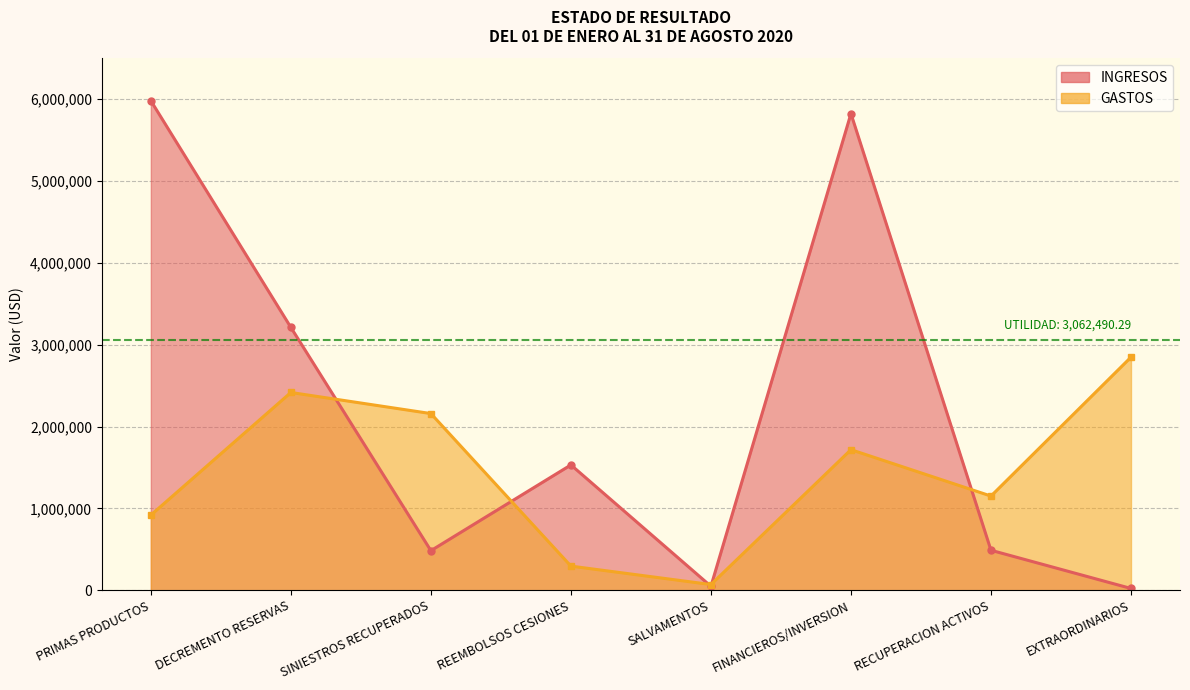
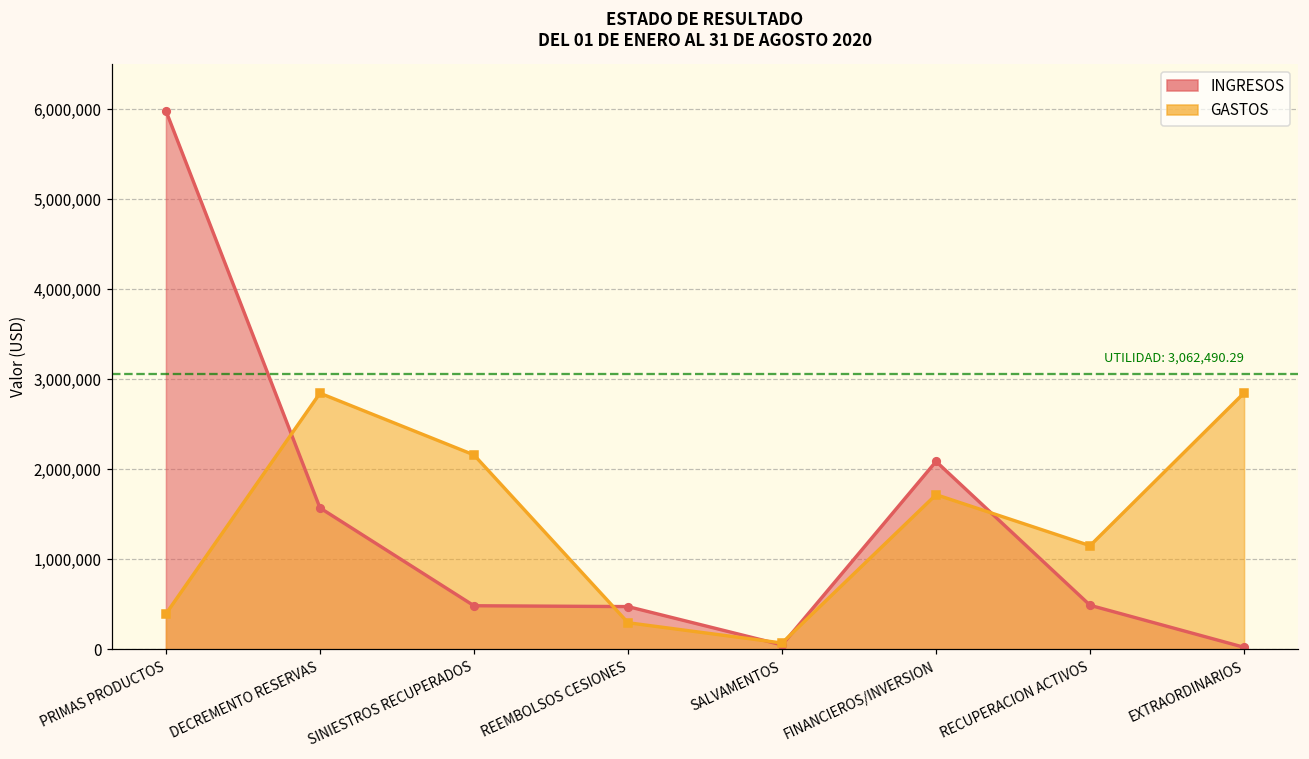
GASTOS, PRIMAS PRODUCTOS: 900,000 -> 400,000
INGRESOS, DECREMENTO RESERVAS: 3,200,000 -> 1,600,000
GASTOS, DECREMENTO RESERVAS: 2,400,000 -> 2,800,000
INGRESOS, REEMBOLSOS CESIONES: 1,500,000 -> 500,000
INGRESOS, FINANCIEROS/INVERSION: 5,800,000 -> 2,100,000
